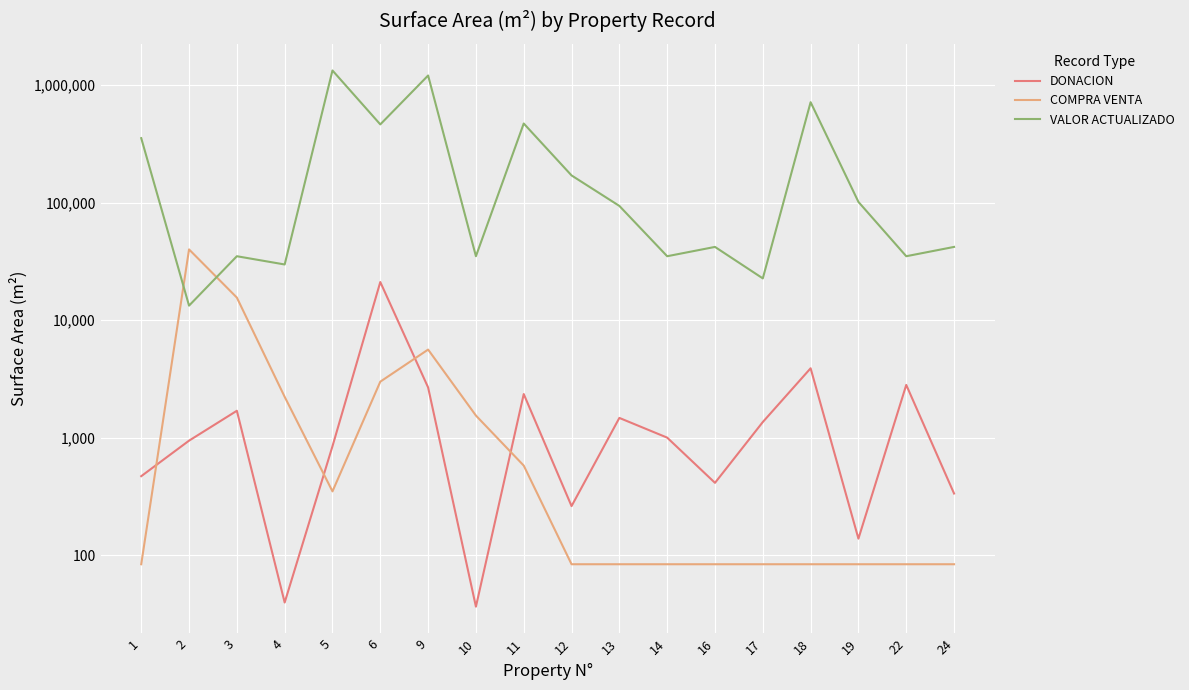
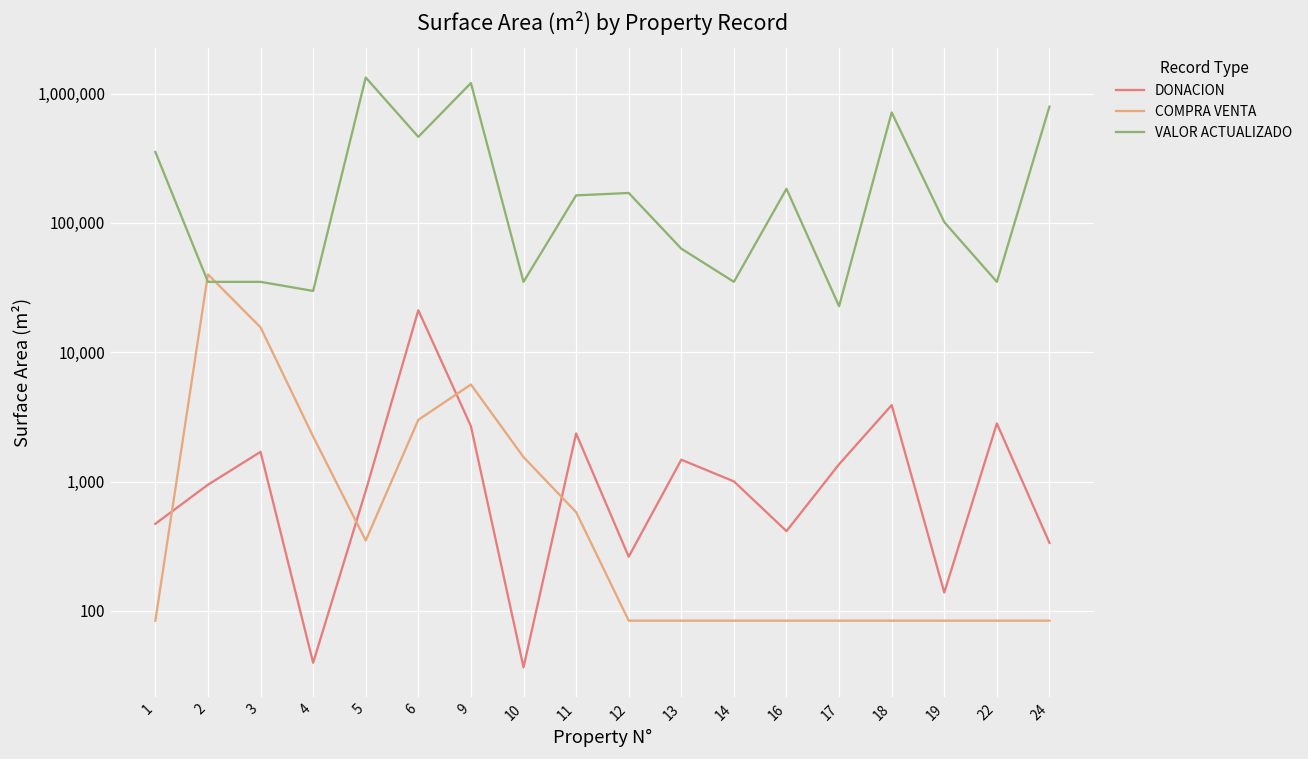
VALOR ACTUALIZADO, 2: 13,000 -> 35,000
VALOR ACTUALIZADO, 11: 470,000 -> 160,000
VALOR ACTUALIZADO, 13: 90,000 -> 60,000
VALOR ACTUALIZADO, 16: 42,000 -> 180,000
VALOR ACTUALIZADO, 24: 42,000 -> 800,000
